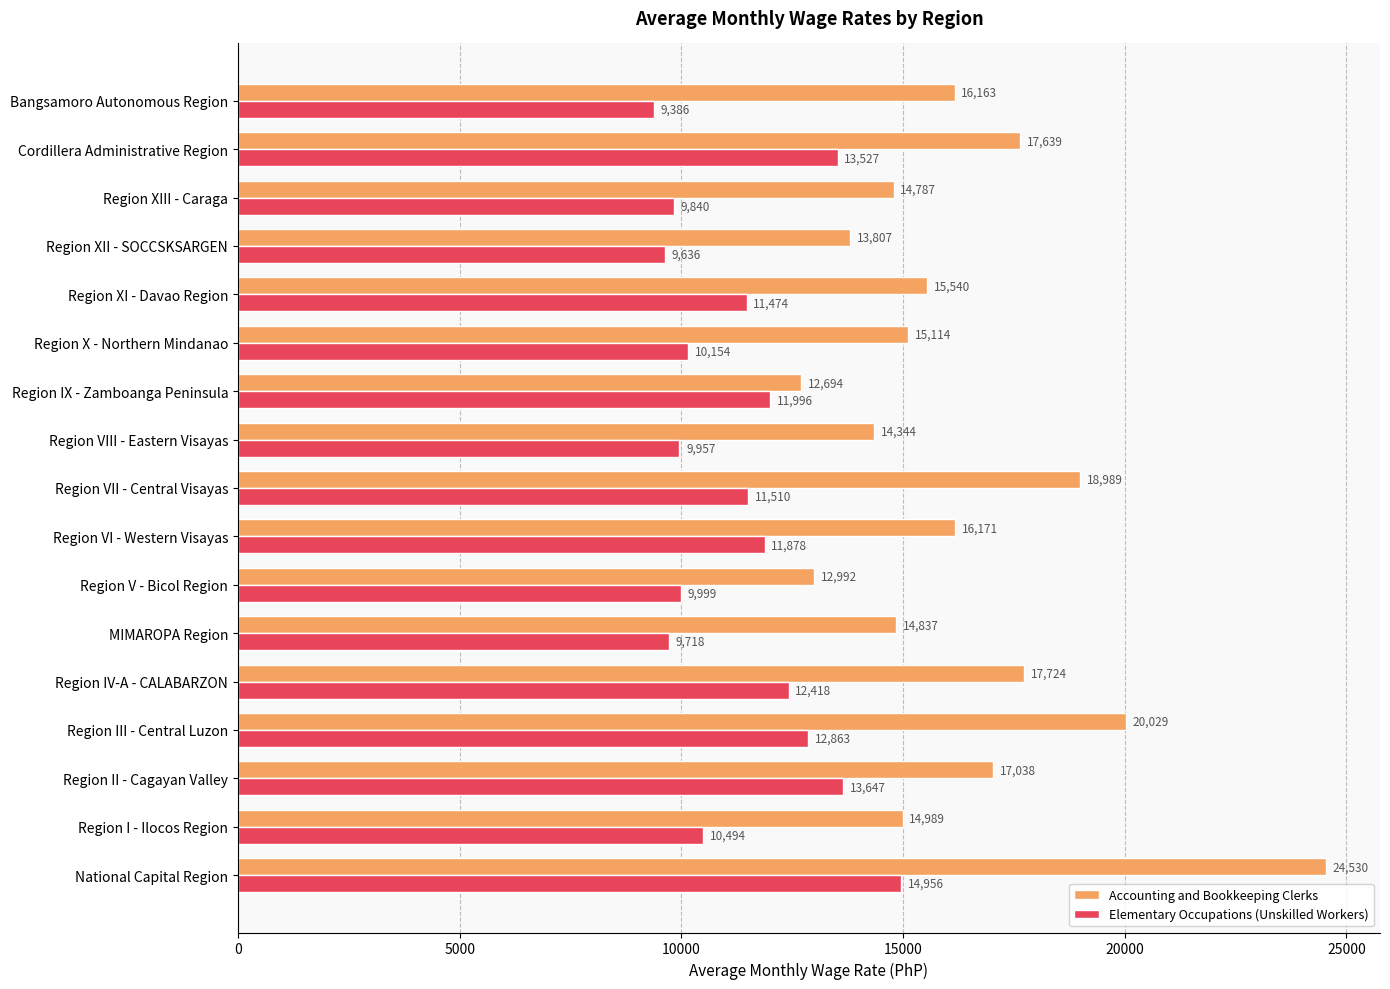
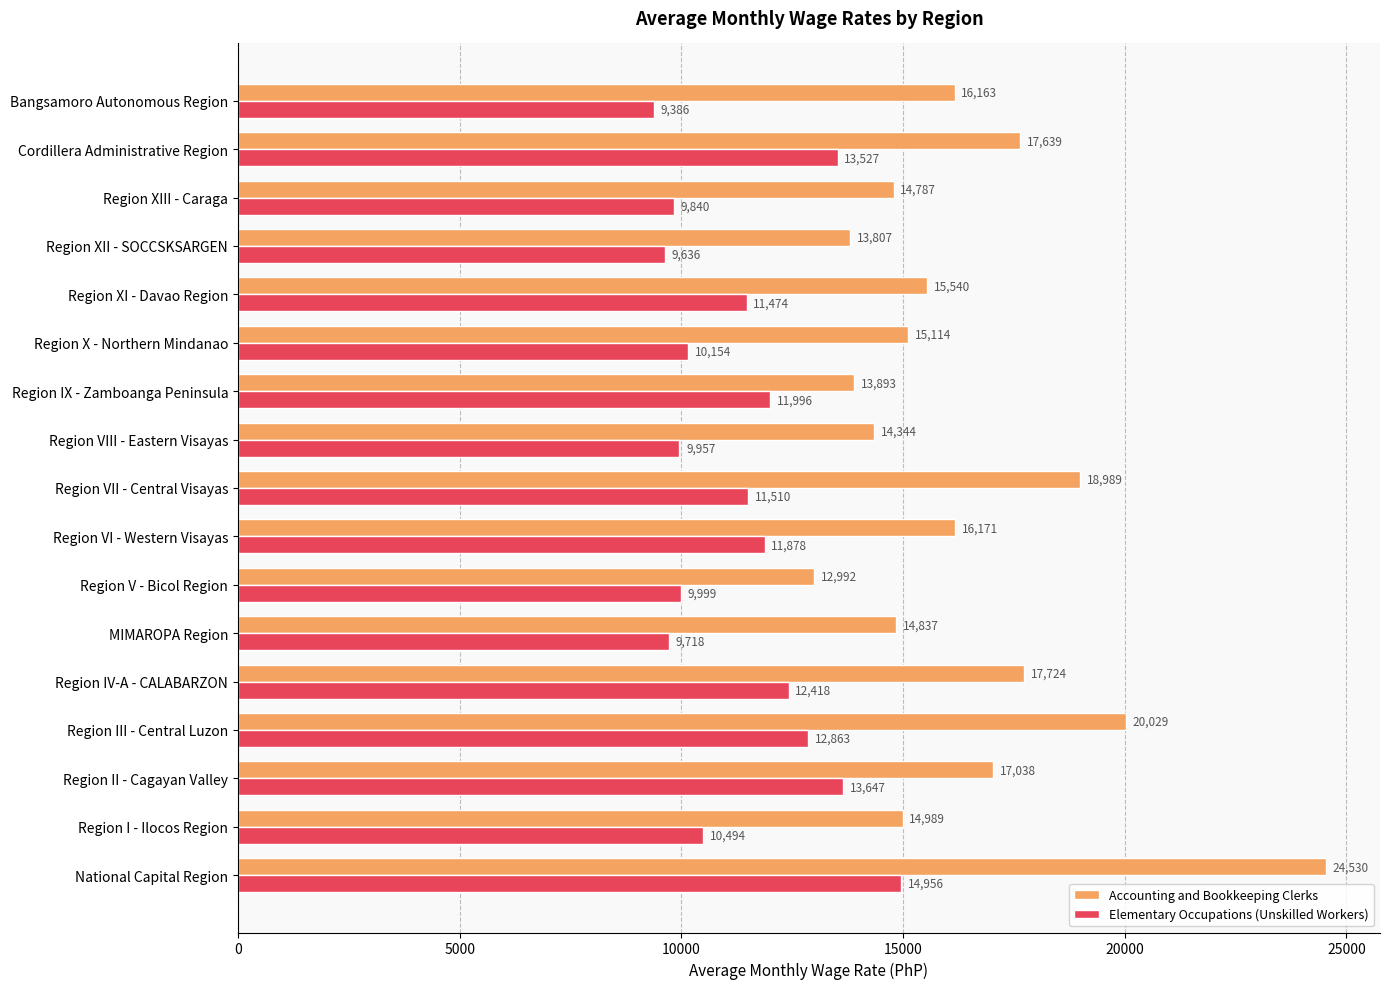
Accounting and Bookkeeping Clerks, Region IX - Zamboanga Peninsula: 12,694 -> 13,893
